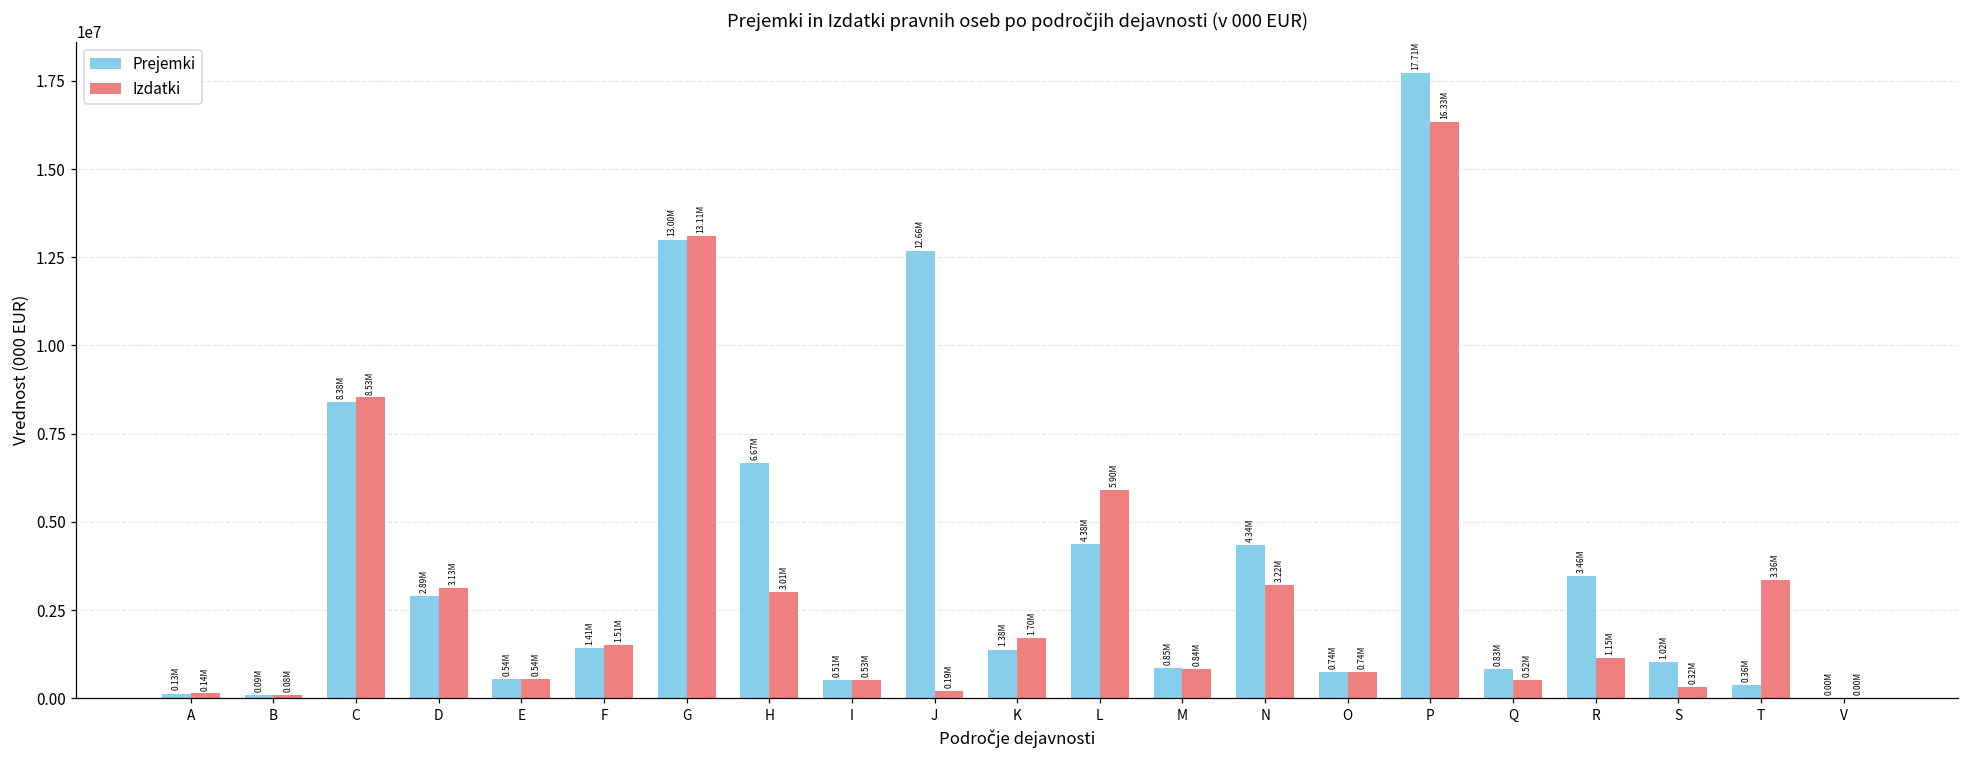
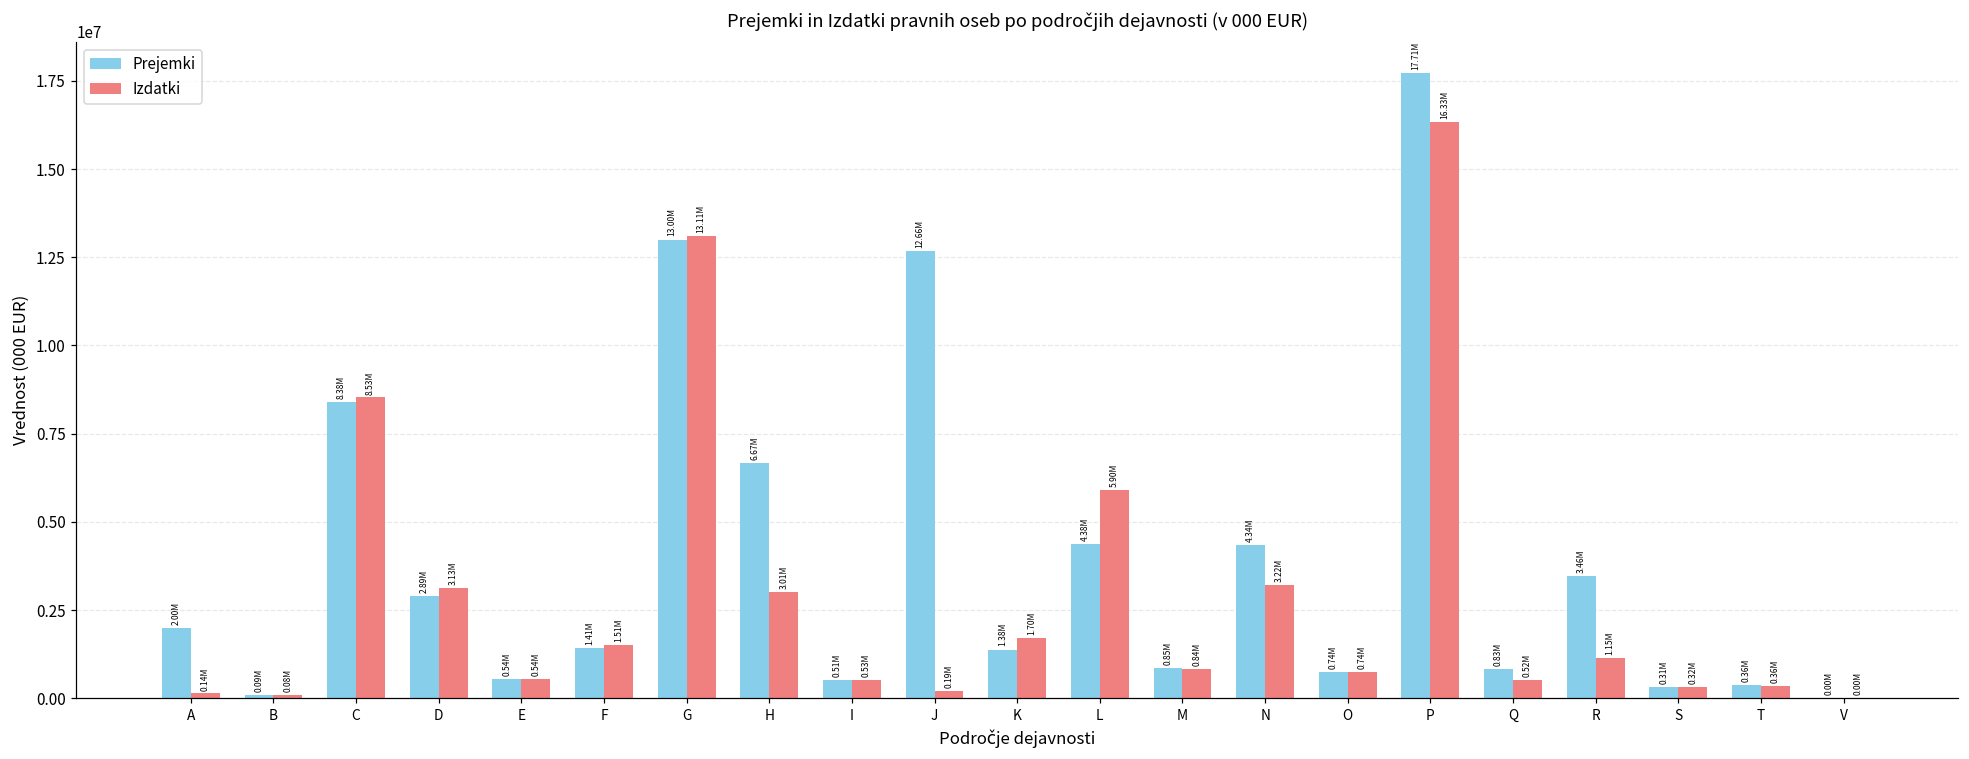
Prejemki, A: 0.13M -> 2.00M
Prejemki, S: 1.02M -> 0.31M
Izdatki, T: 3.36M -> 0.36M
